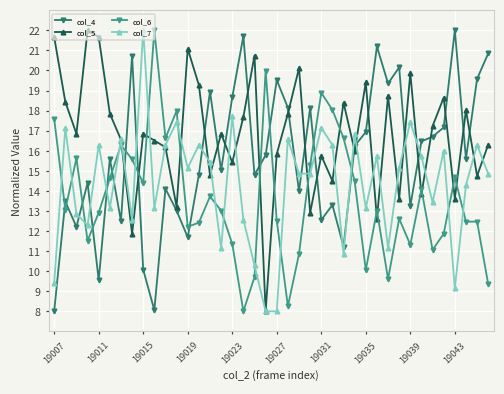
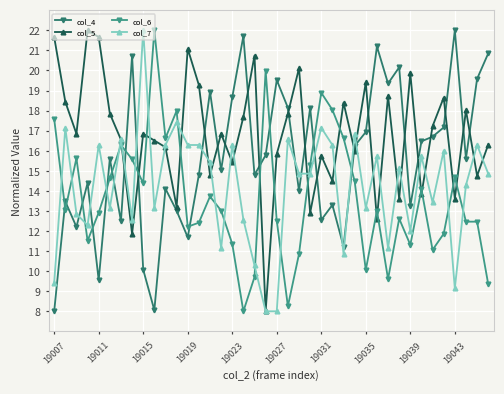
col_7, 19019: 15.1 -> 16.3
col_7, 19023: 17.7 -> 16.3
col_7, 19039: 17.4 -> 12.0
